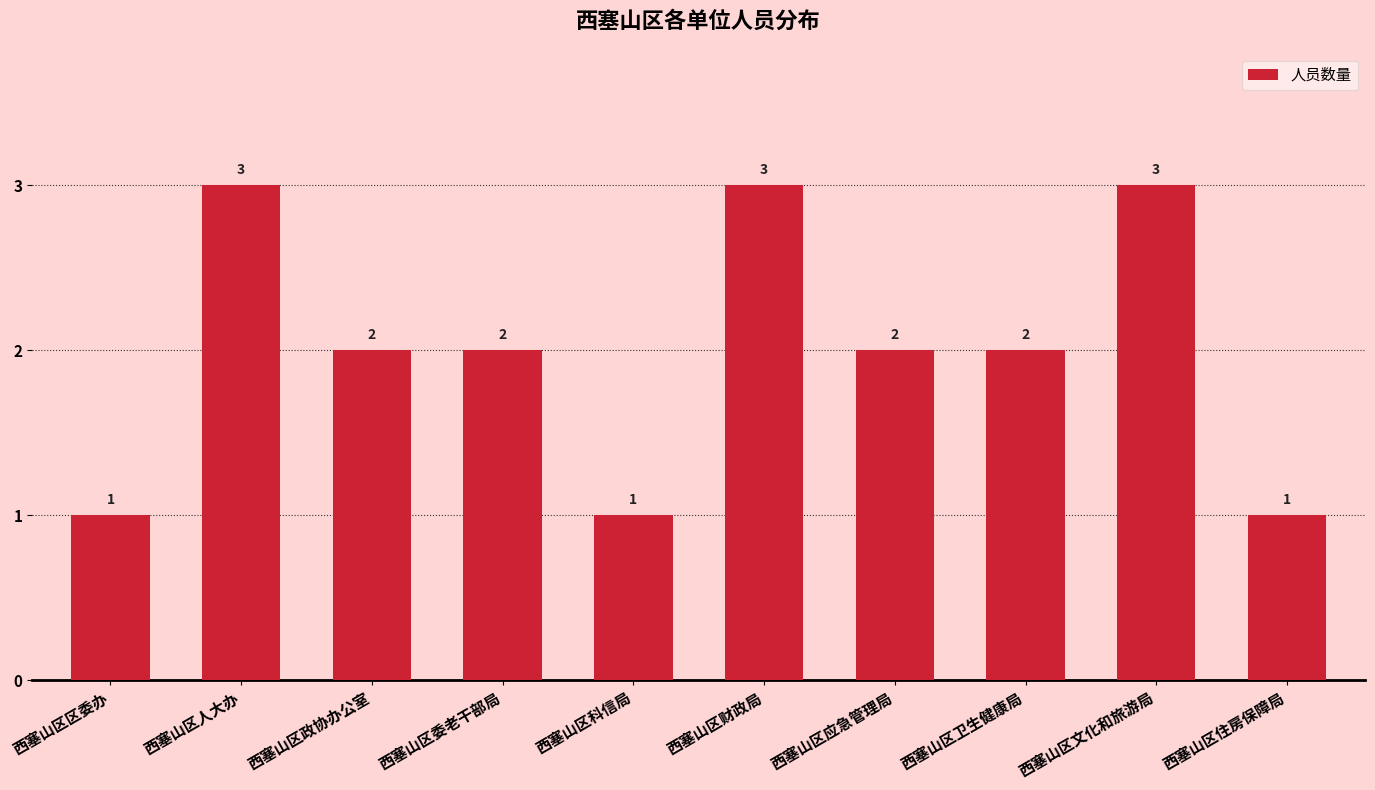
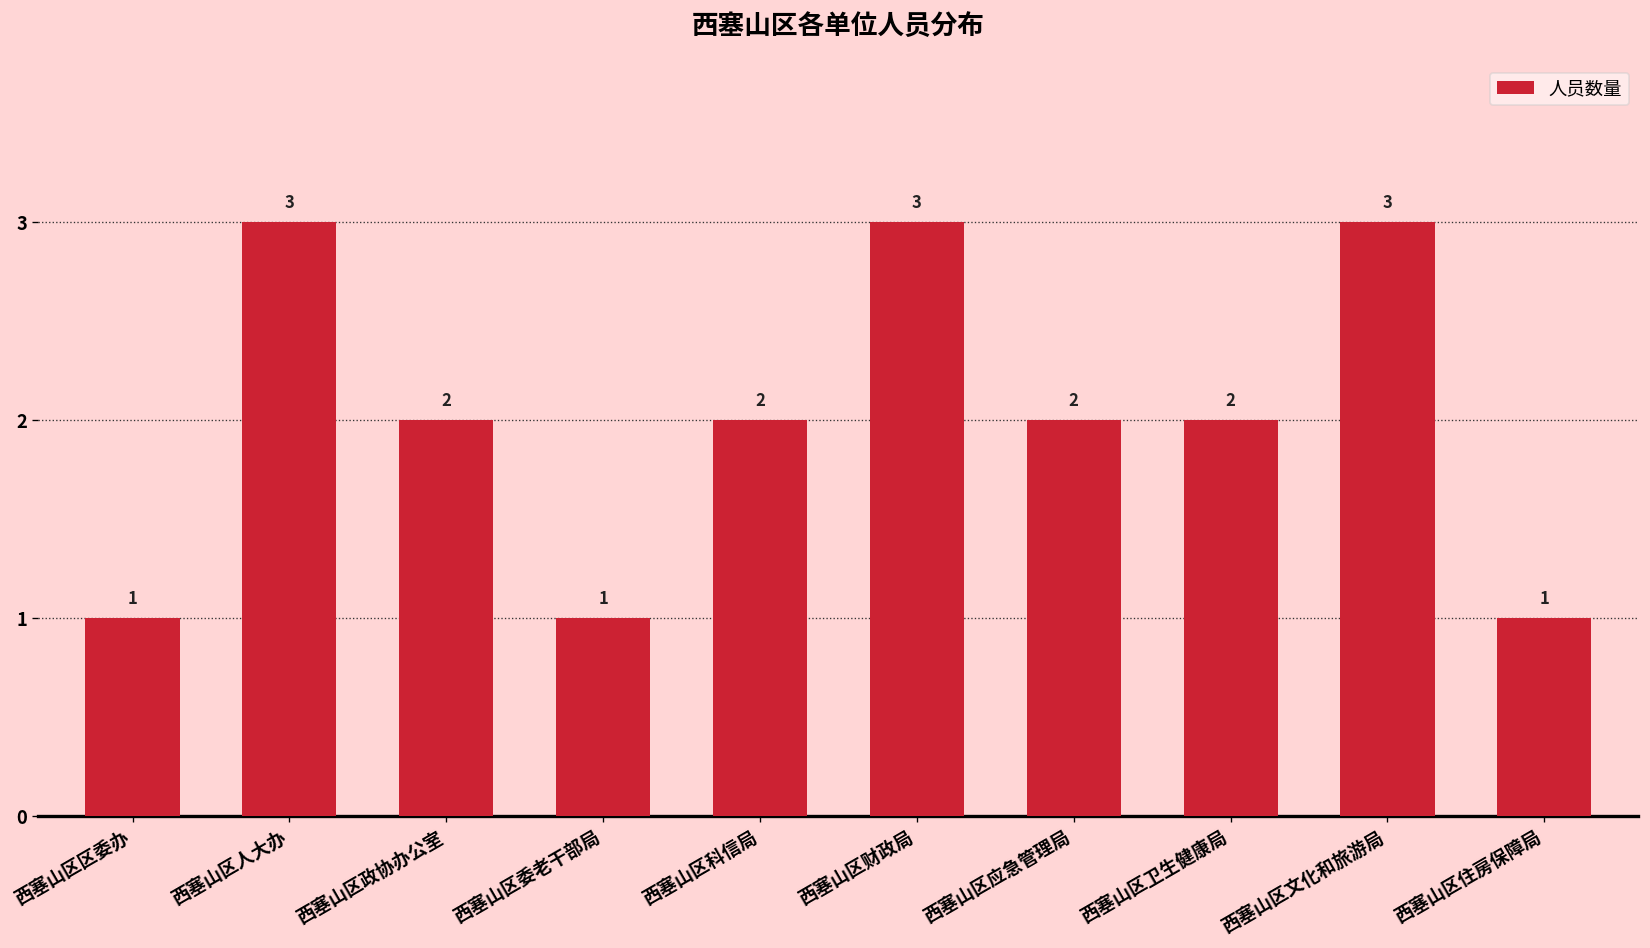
西塞山区委老干部局: 2 -> 1
西塞山区科信局: 1 -> 2
